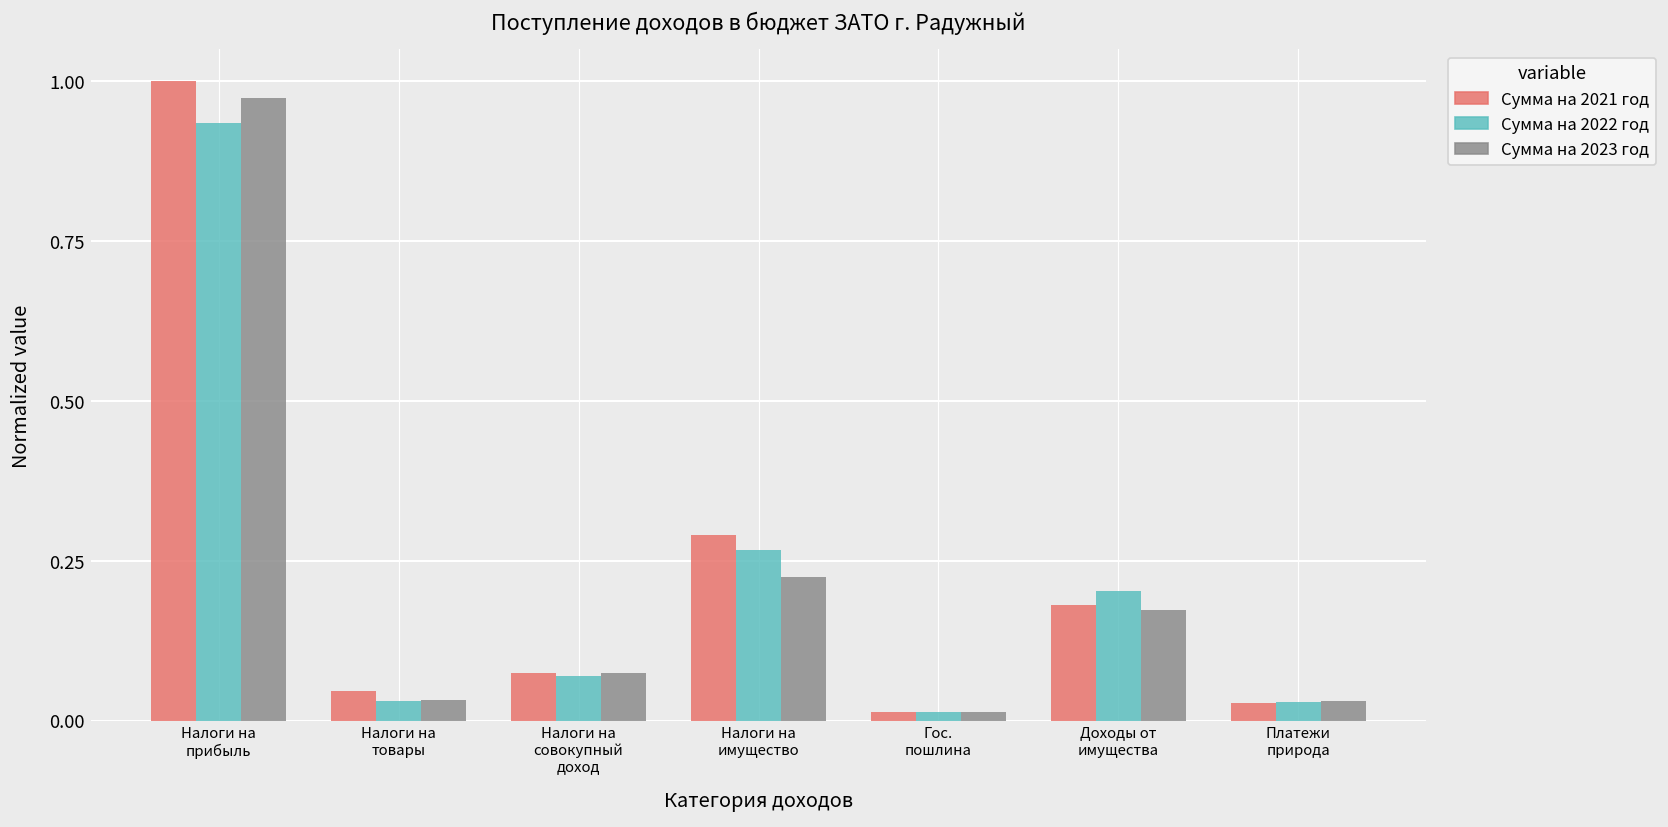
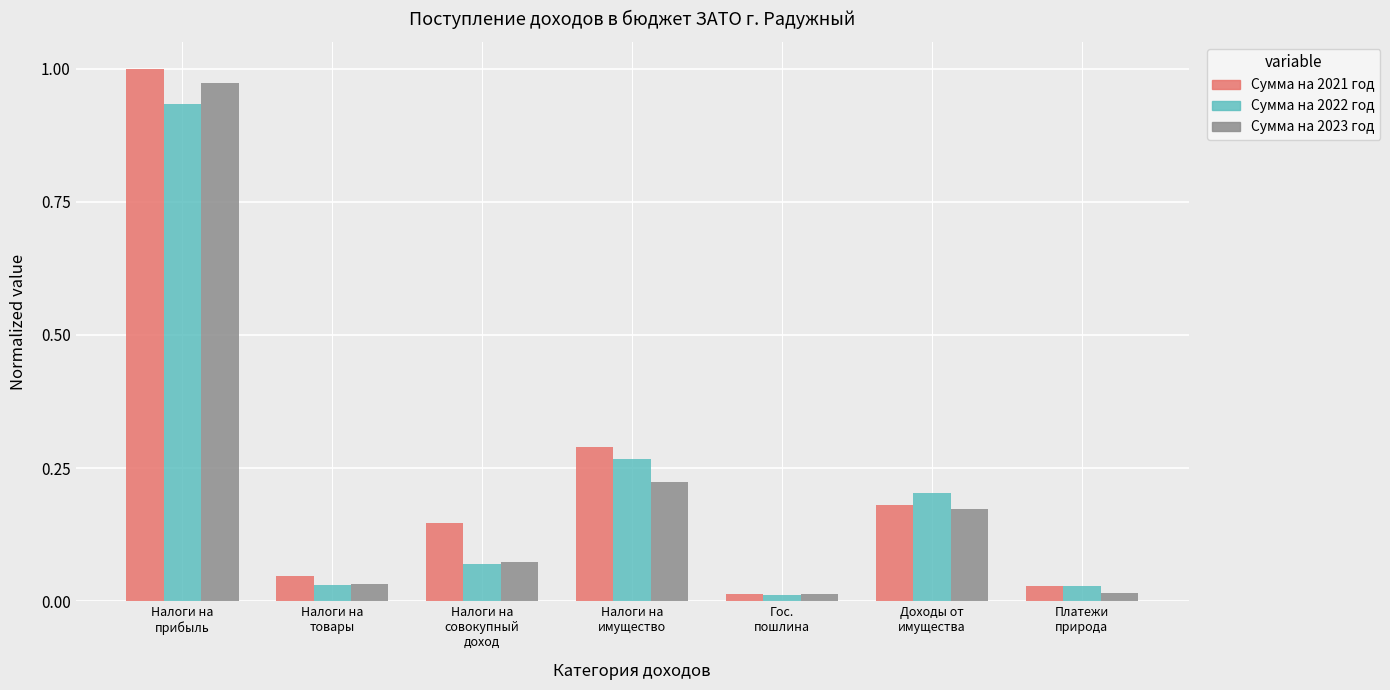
Сумма на 2021 год, Налоги на совокупный доход: 0.07 -> 0.15
Сумма на 2023 год, Платежи природа: 0.03 -> 0.02
